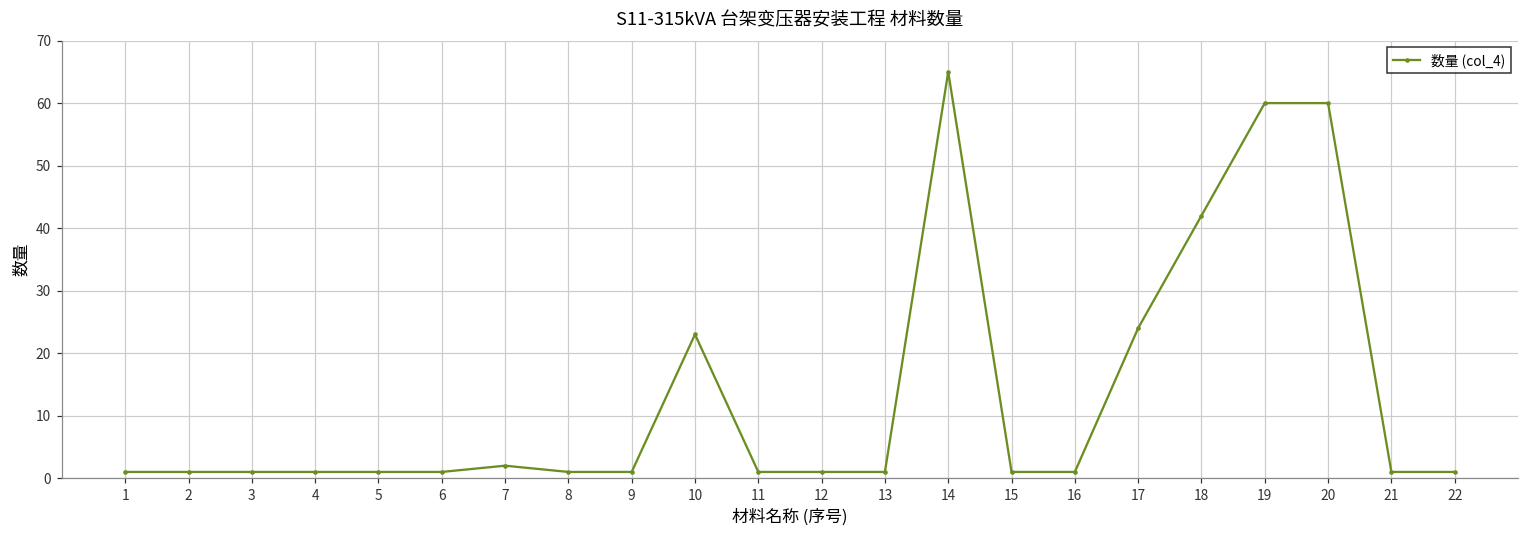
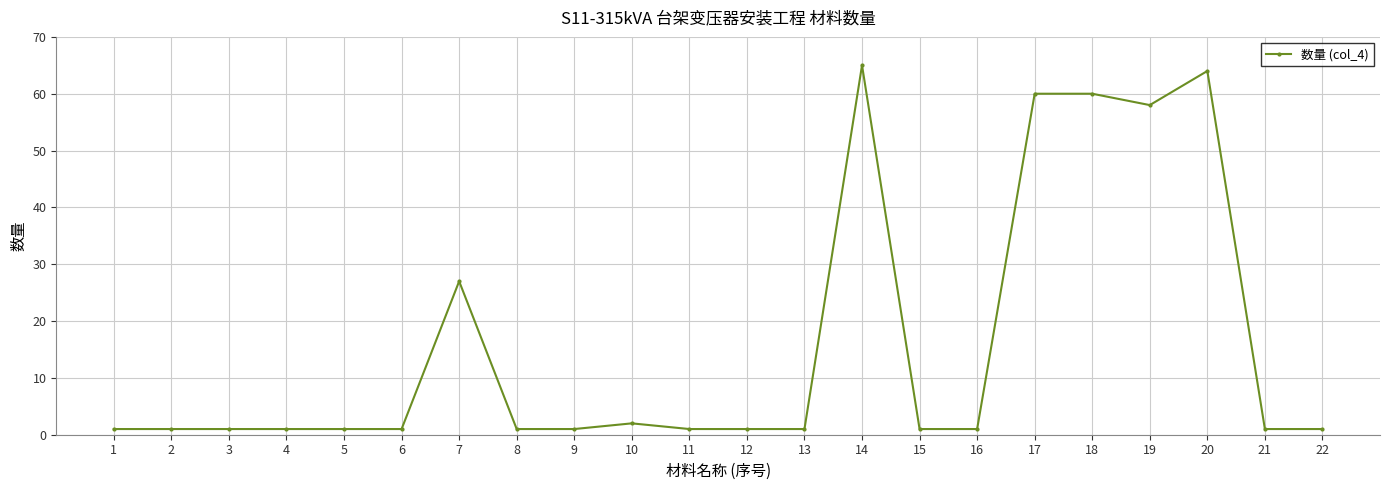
7: 2 -> 27
10: 23 -> 2
17: 24 -> 60
18: 42 -> 60
19: 60 -> 58
20: 60 -> 64
